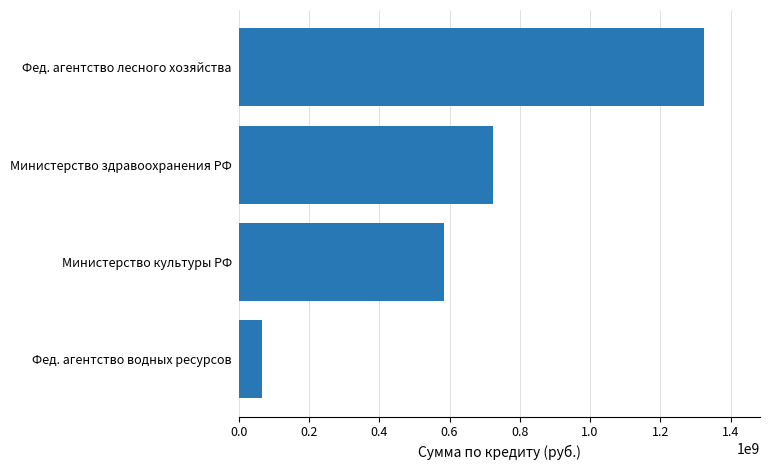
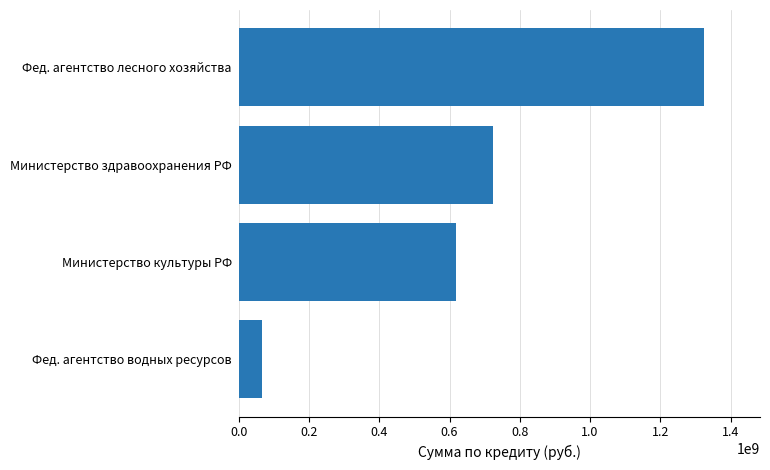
Министерство культуры РФ: 590000000 -> 620000000
